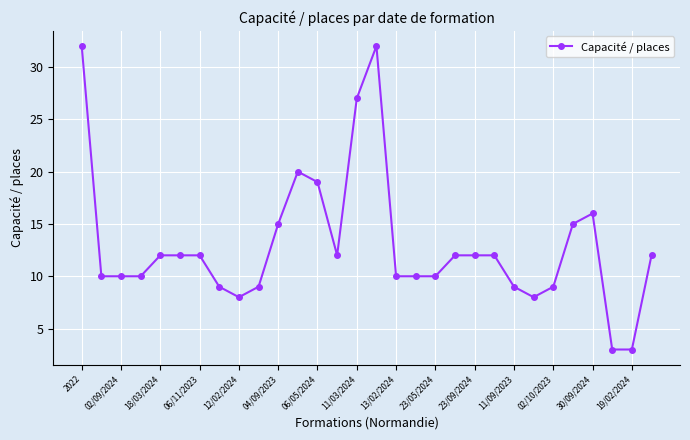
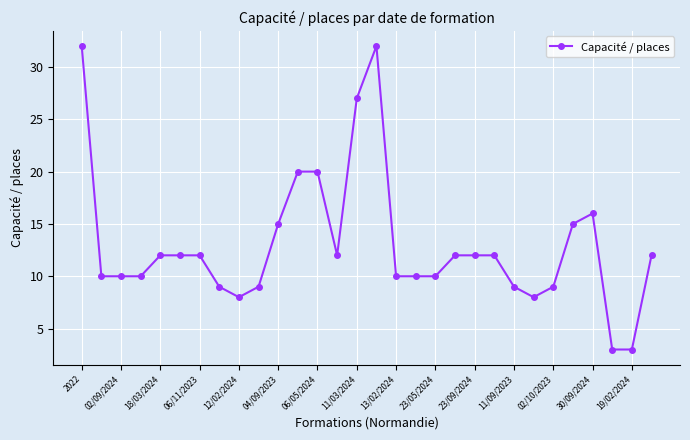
06/05/2024: 19 -> 20
